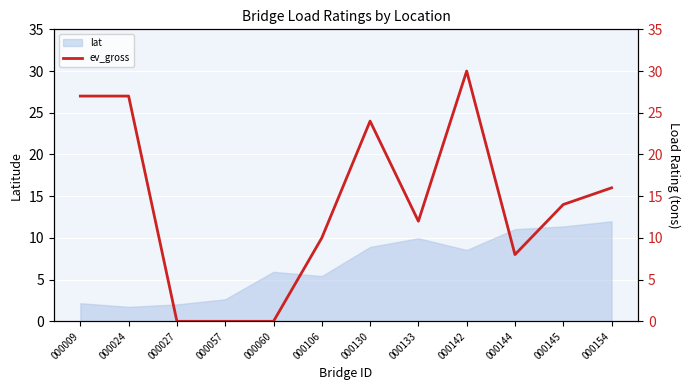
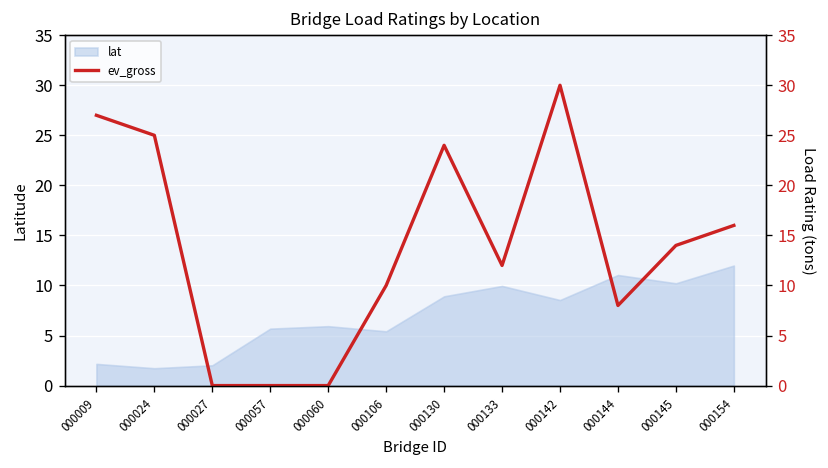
lat, 000057: 3 -> 6
lat, 000145: 11 -> 10
ev_gross, 000024: 27 -> 25
